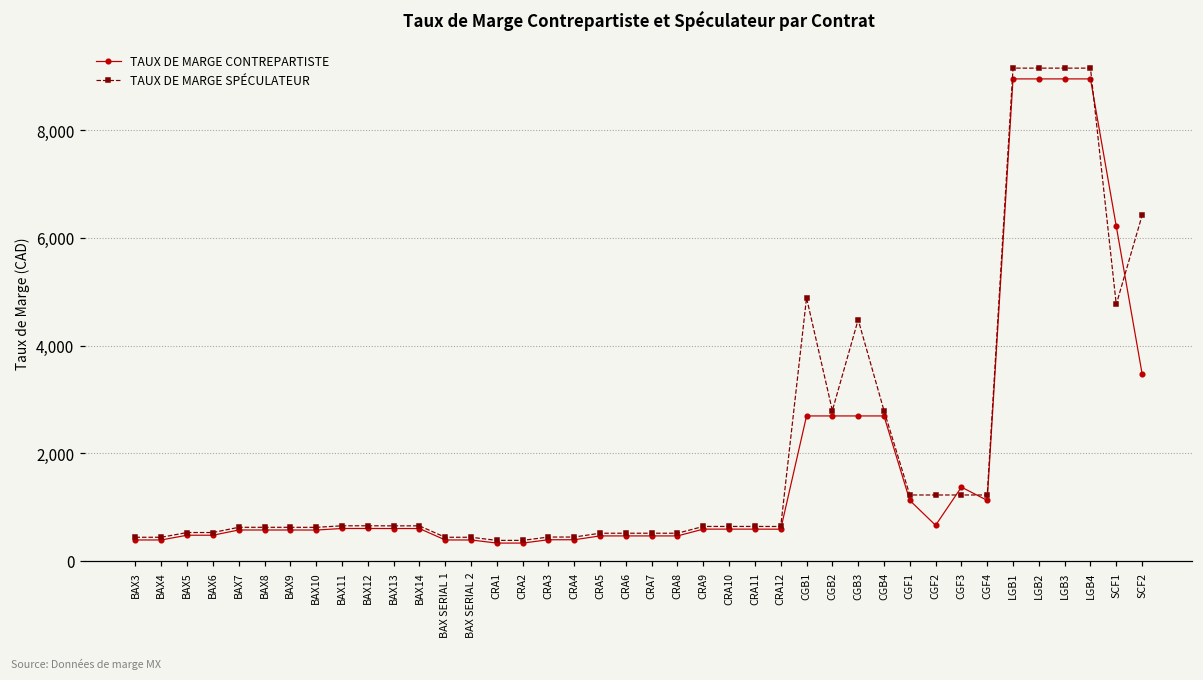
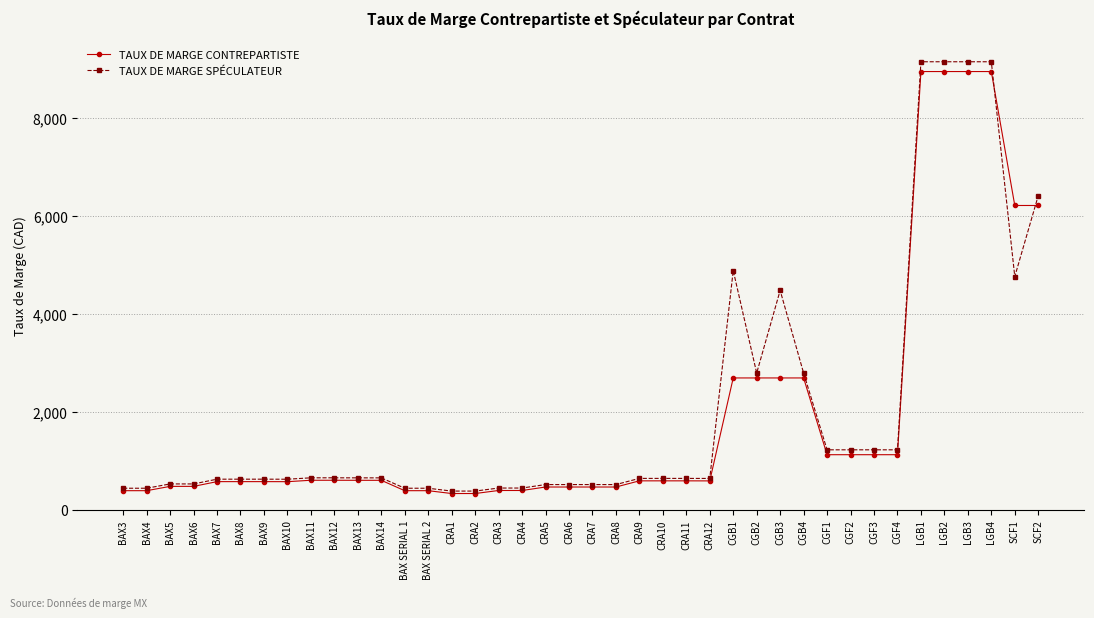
TAUX DE MARGE CONTREPARTISTE, CGF2: 700 -> 1,100
TAUX DE MARGE CONTREPARTISTE, CGF3: 1,400 -> 1,100
TAUX DE MARGE CONTREPARTISTE, SCF2: 3,500 -> 6,200
